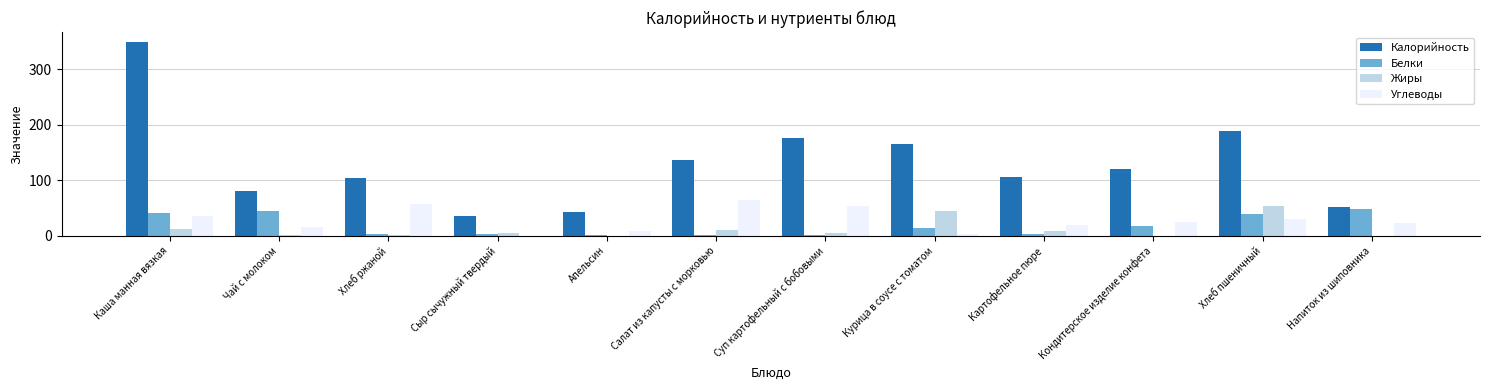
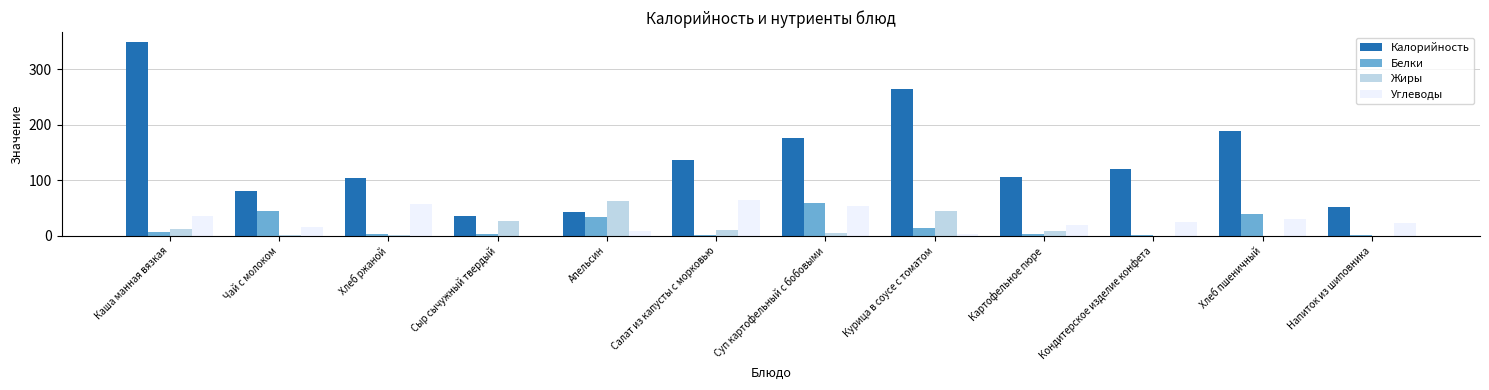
Белки, Каша манная вязкая: 40 -> 10
Жиры, Сыр сычужный твердый: 0 -> 30
Белки, Апельсин: 0 -> 30
Жиры, Апельсин: 0 -> 60
Белки, Суп картофельный с бобовыми: 0 -> 60
Калорийность, Курица в соусе с томатом: 170 -> 260
Белки, Кондитерское изделие конфета: 20 -> 0
Жиры, Хлеб пшеничный: 50 -> 0
Белки, Напиток из шиповника: 50 -> 0
